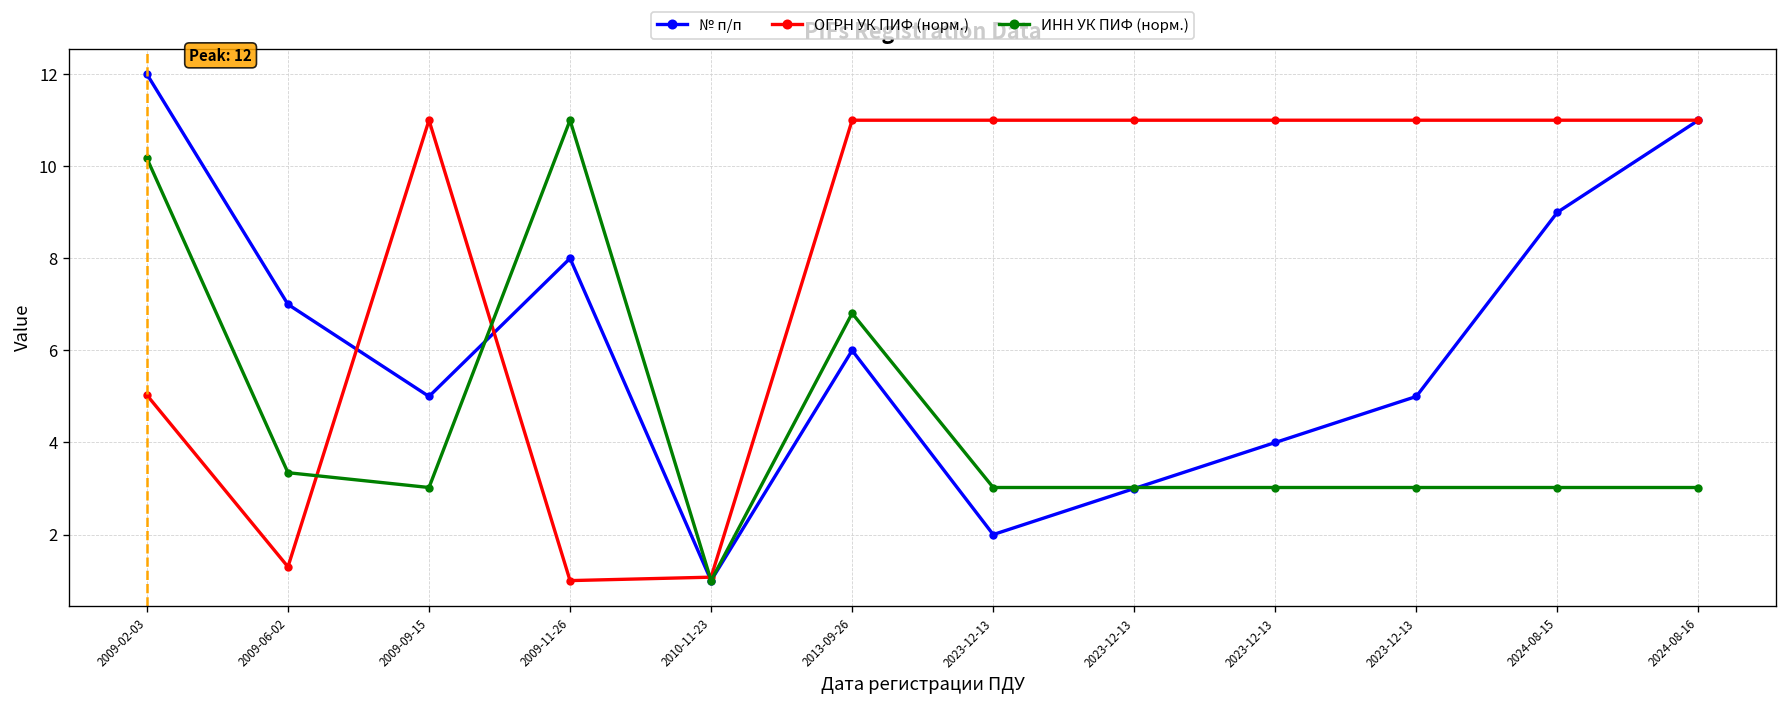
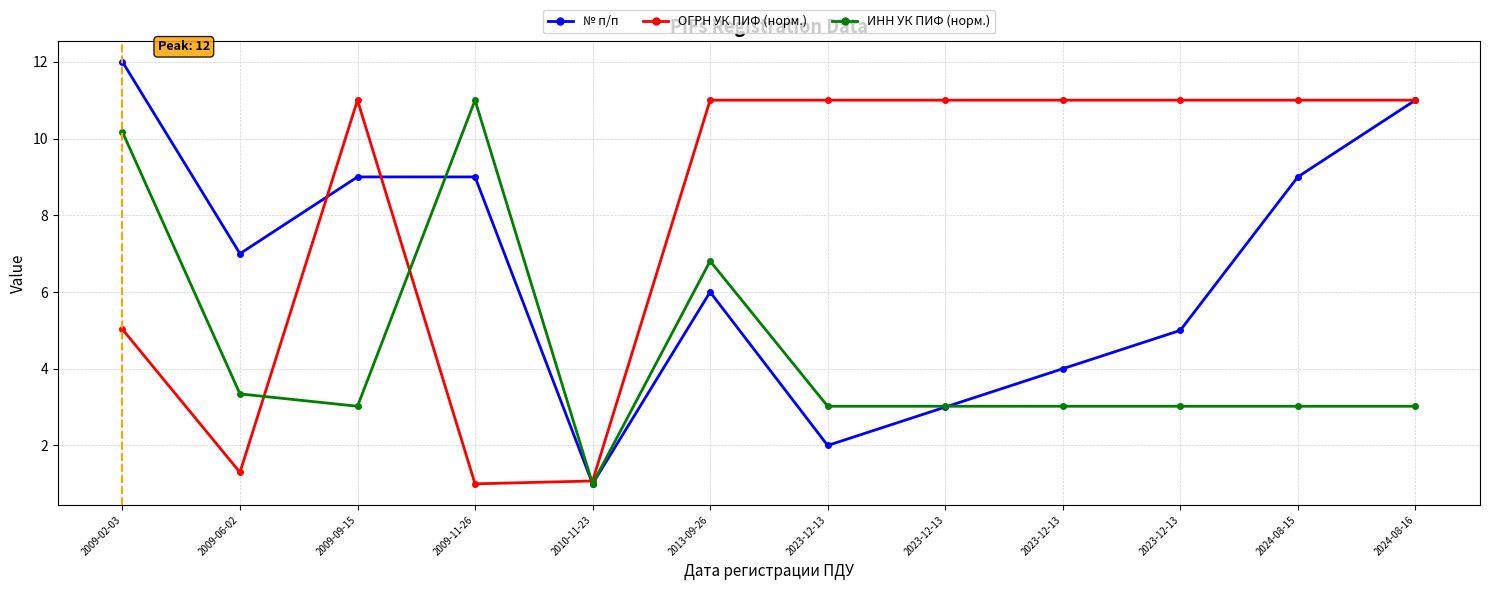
№ п/п, 2009-09-15: 5 -> 9
№ п/п, 2009-11-26: 8 -> 9
